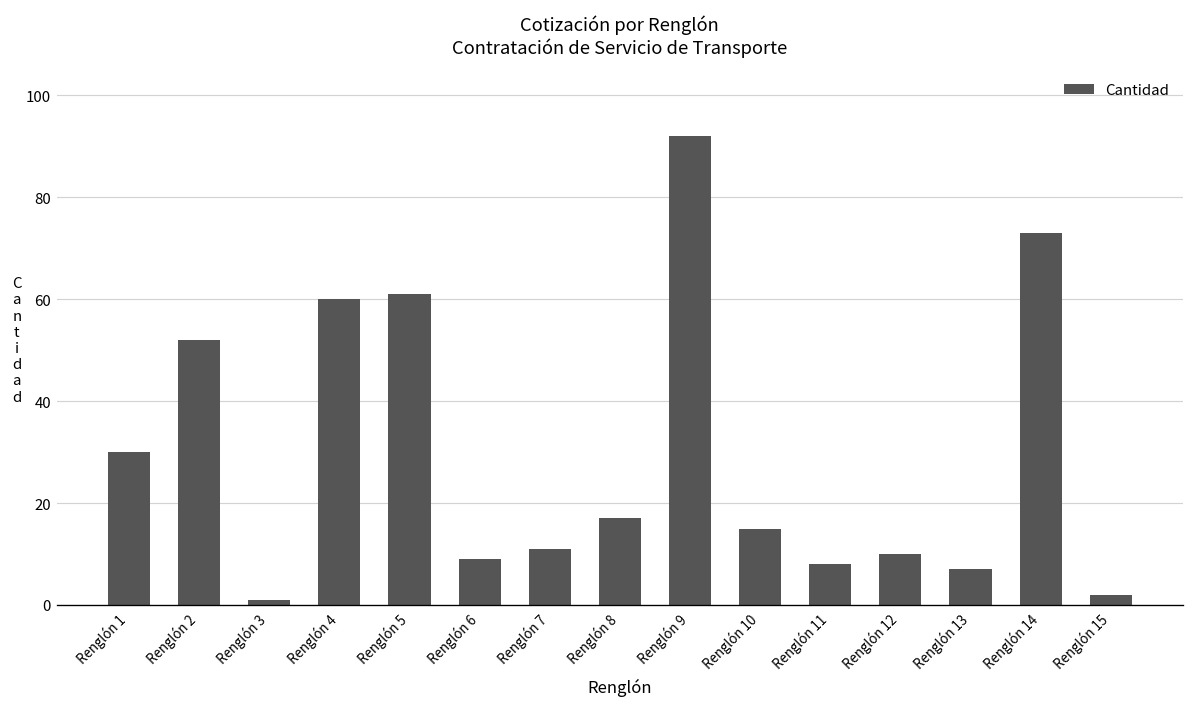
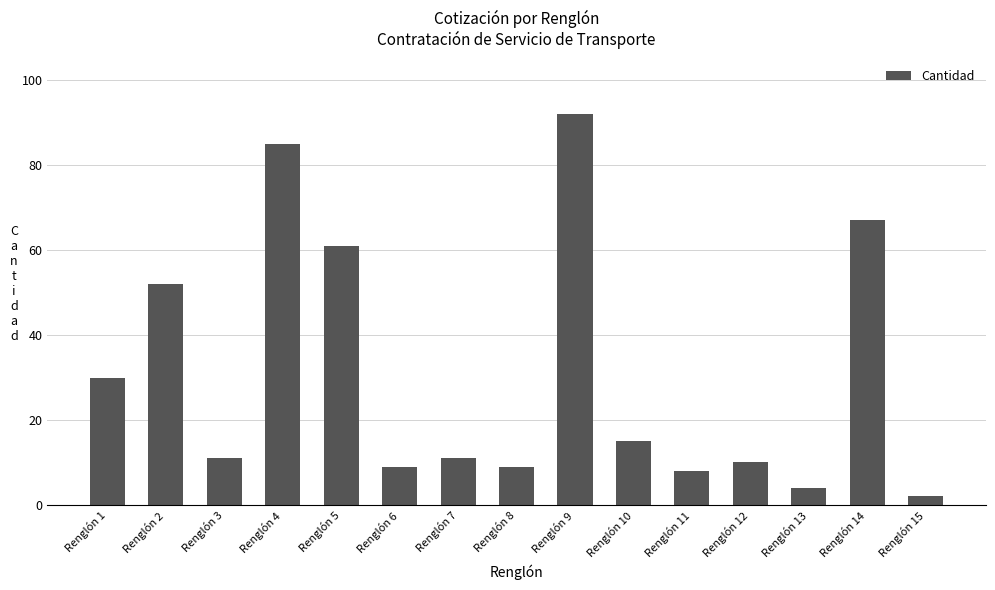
Renglón 3: 1 -> 11
Renglón 4: 60 -> 85
Renglón 8: 17 -> 9
Renglón 13: 7 -> 4
Renglón 14: 73 -> 67
